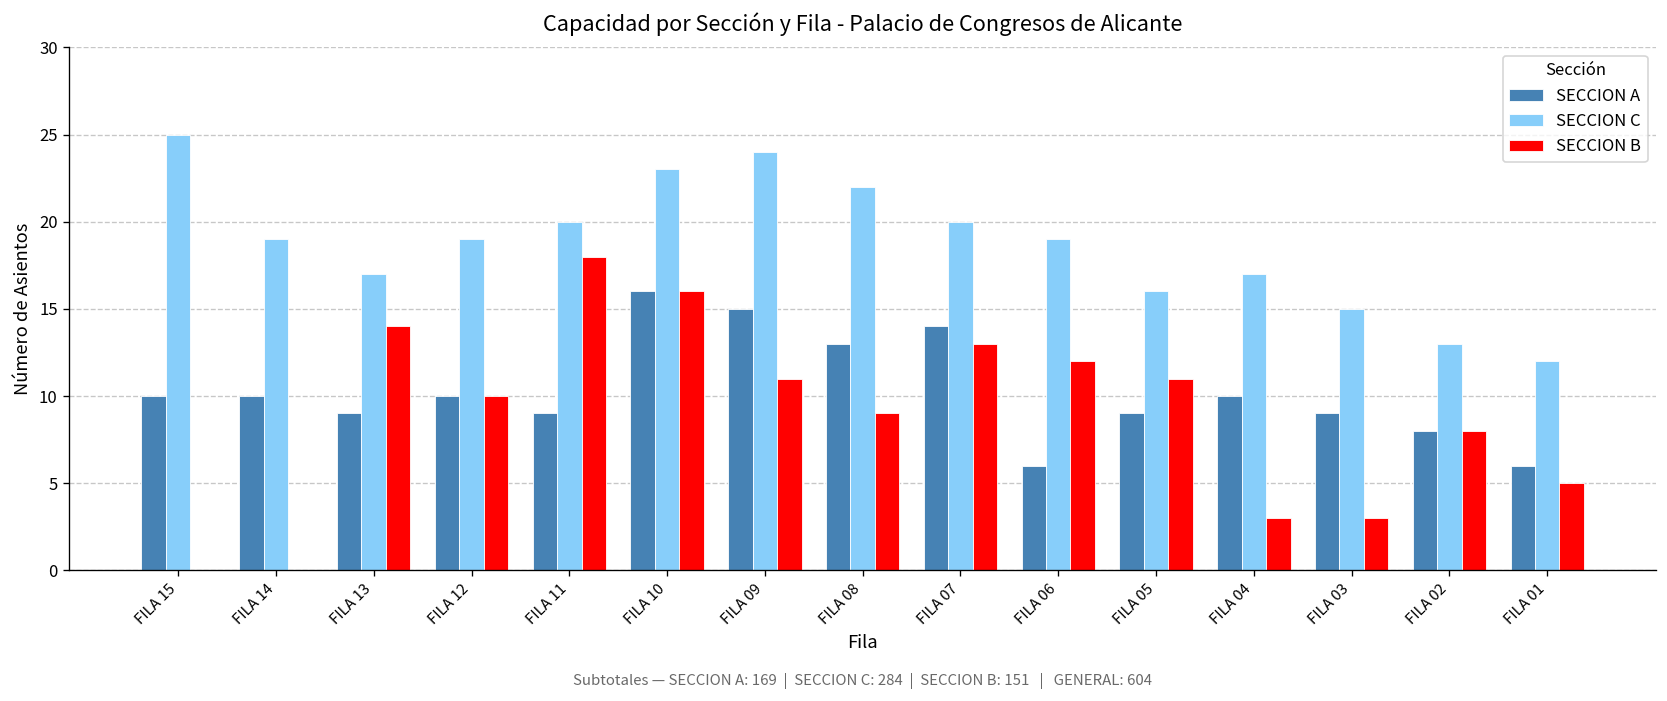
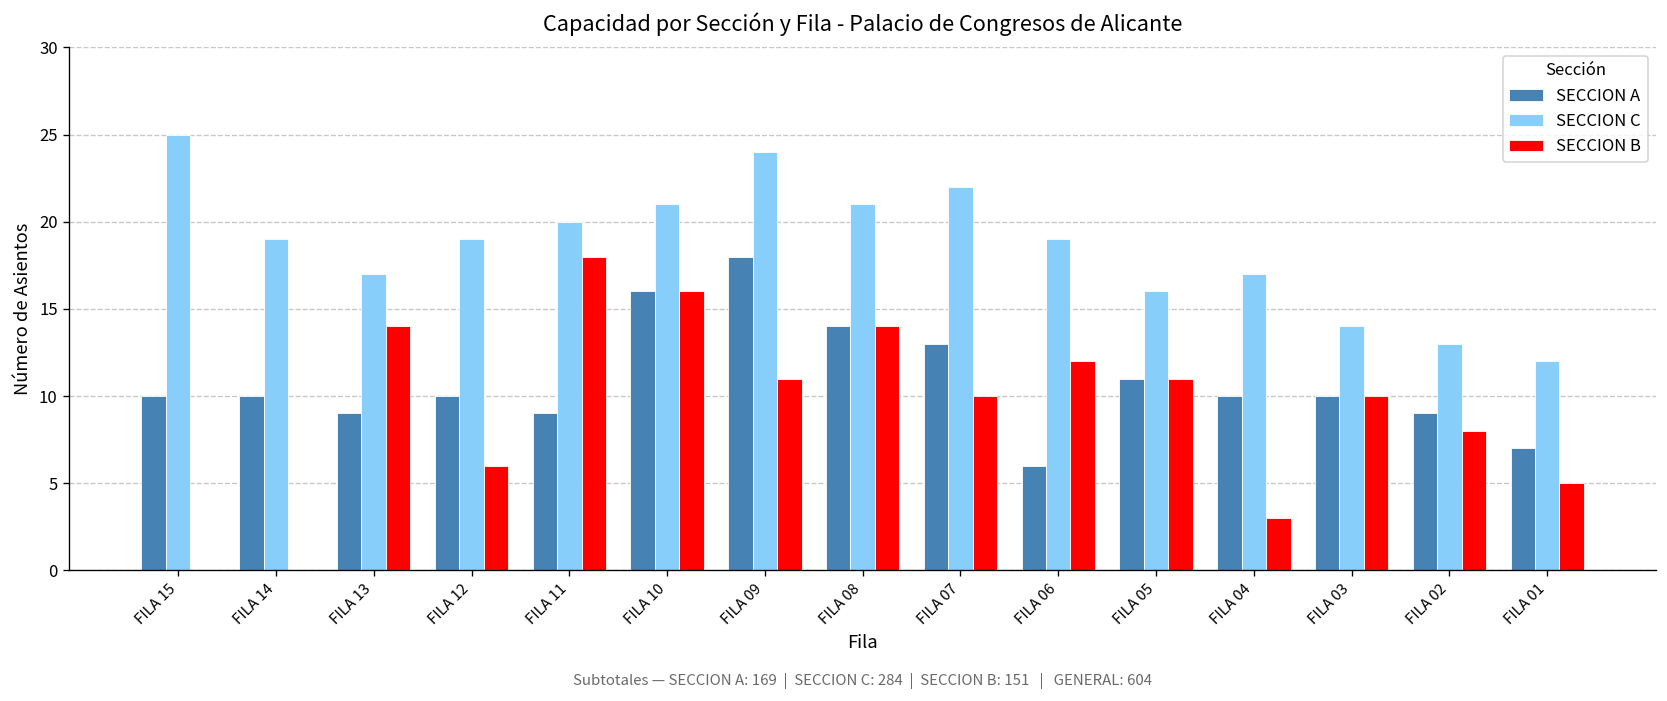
SECCION B, FILA 12: 10 -> 6
SECCION C, FILA 10: 23 -> 21
SECCION A, FILA 09: 15 -> 18
SECCION A, FILA 08: 13 -> 14
SECCION C, FILA 08: 22 -> 21
SECCION B, FILA 08: 9 -> 14
SECCION A, FILA 07: 14 -> 13
SECCION C, FILA 07: 20 -> 22
SECCION B, FILA 07: 13 -> 10
SECCION A, FILA 05: 9 -> 11
SECCION A, FILA 03: 9 -> 10
SECCION C, FILA 03: 15 -> 14
SECCION B, FILA 03: 3 -> 10
SECCION A, FILA 02: 8 -> 9
SECCION A, FILA 01: 6 -> 7
